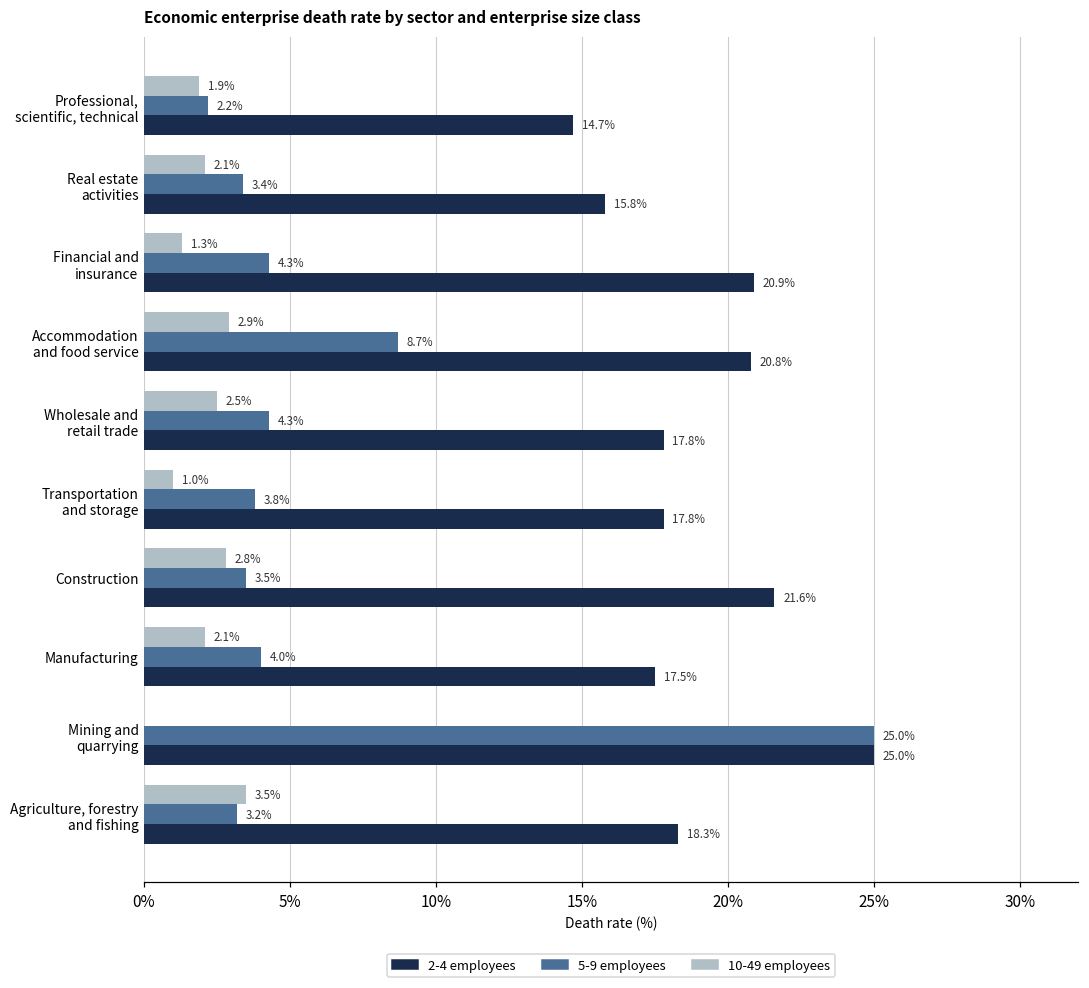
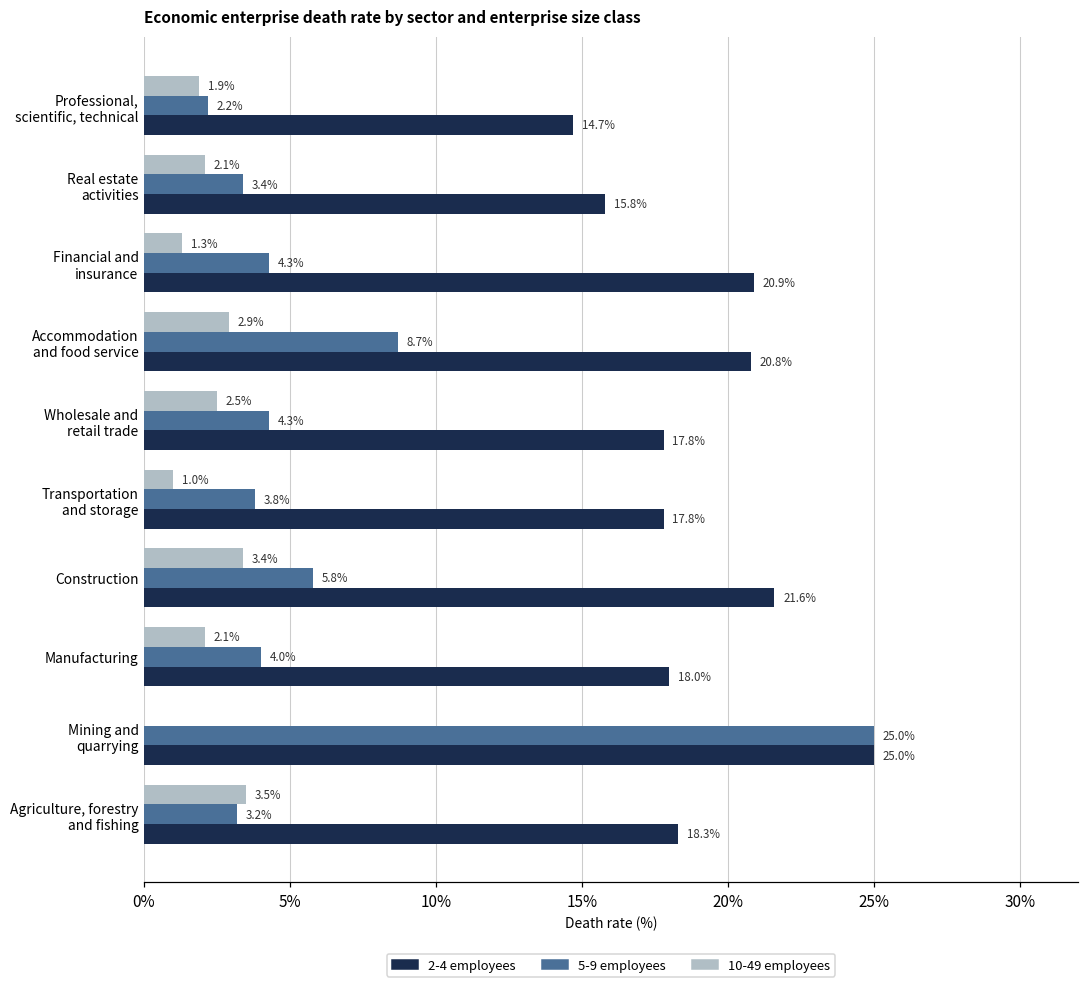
10-49 employees, Construction: 2.8% -> 3.4%
5-9 employees, Construction: 3.5% -> 5.8%
2-4 employees, Manufacturing: 17.5% -> 18.0%
